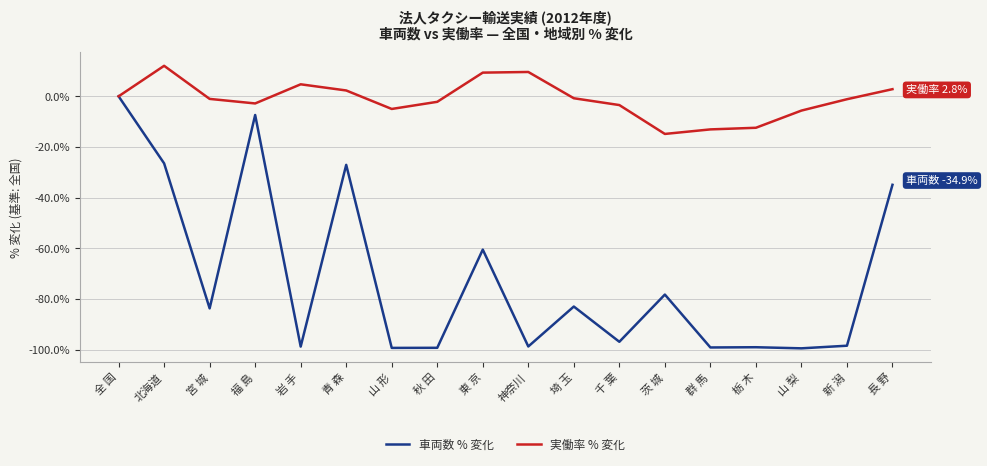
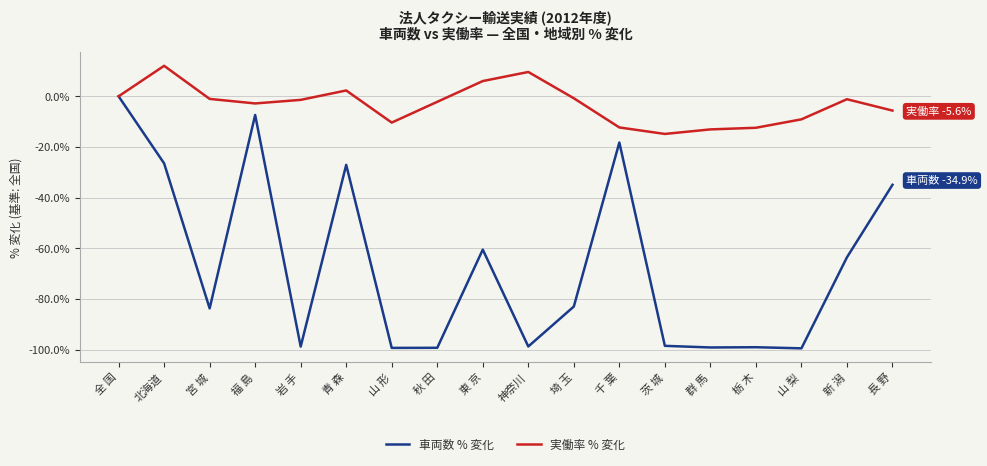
実働率 % 変化, 岩 手: 5% -> -1%
実働率 % 変化, 山 形: -5% -> -10%
実働率 % 変化, 東 京: 9% -> 6%
車両数 % 変化, 千 葉: -97% -> -18%
実働率 % 変化, 千 葉: -3% -> -12%
車両数 % 変化, 茨 城: -78% -> -98%
実働率 % 変化, 山 梨: -6% -> -9%
車両数 % 変化, 新 潟: -98% -> -64%
実働率 % 変化, 長 野: 2.8% -> -5.6%
